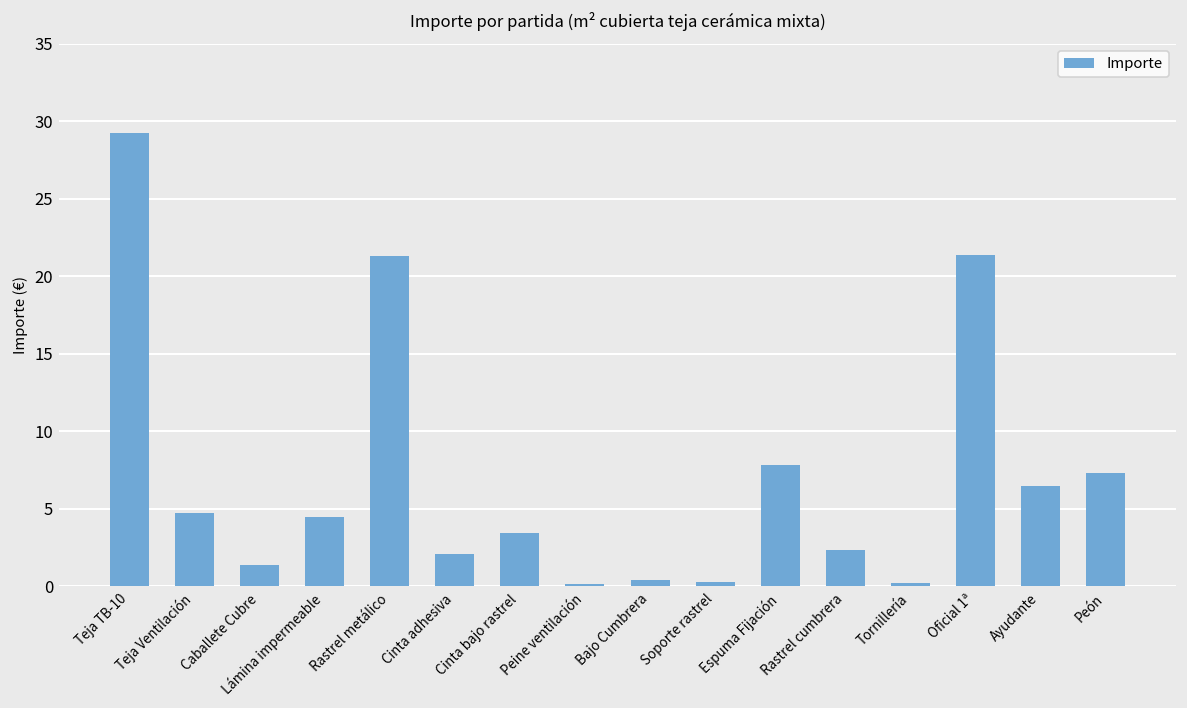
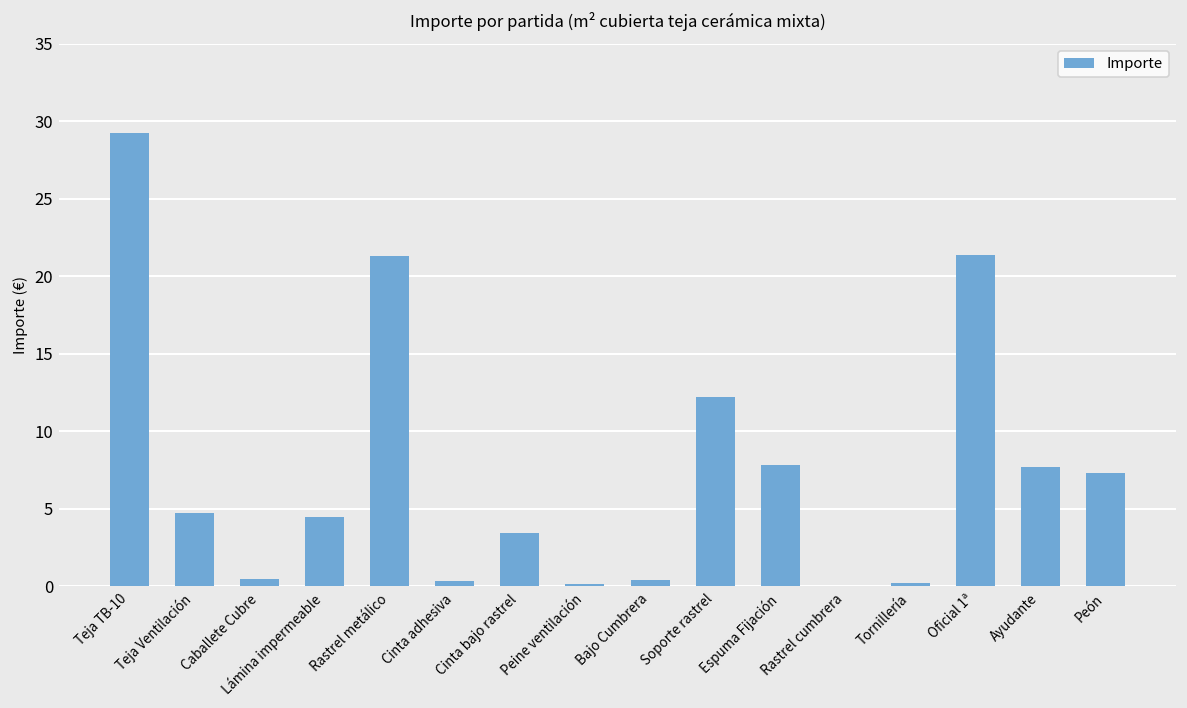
Caballete Cubre: 1.4 -> 0.5
Cinta adhesiva: 2.1 -> 0.3
Soporte rastrel: 0.3 -> 12.2
Rastrel cumbrera: 2.4 -> 0.1
Ayudante: 6.5 -> 7.7
